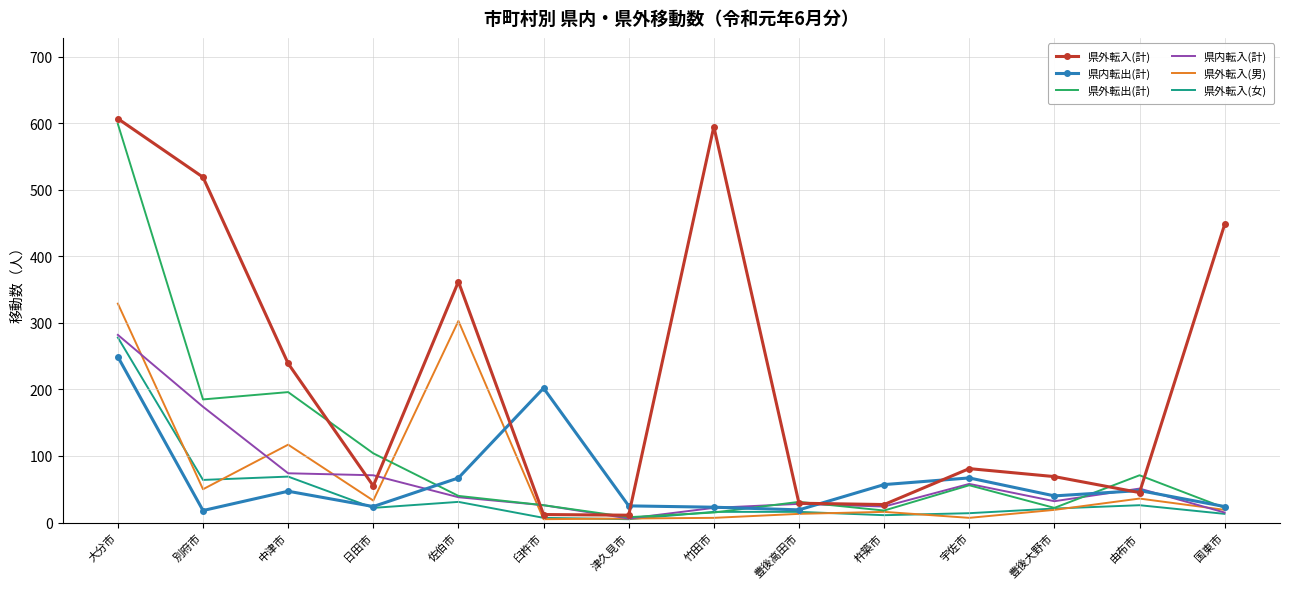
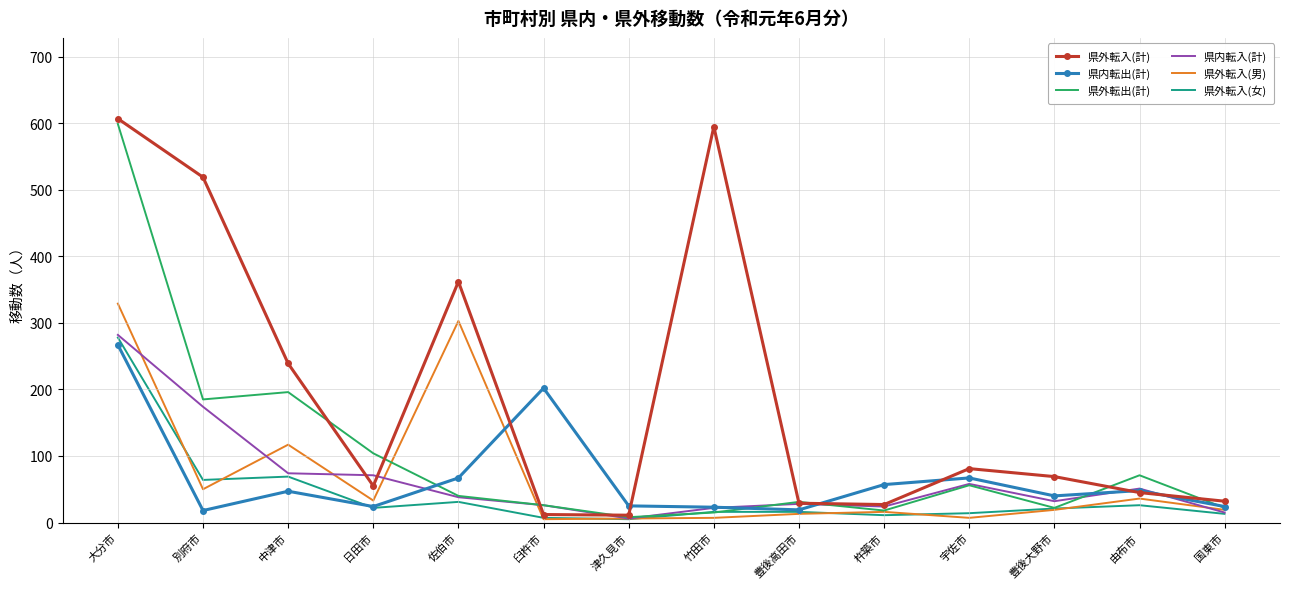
県内転出(計), 大分市: 250 -> 270
県外転入(計), 国東市: 450 -> 30
